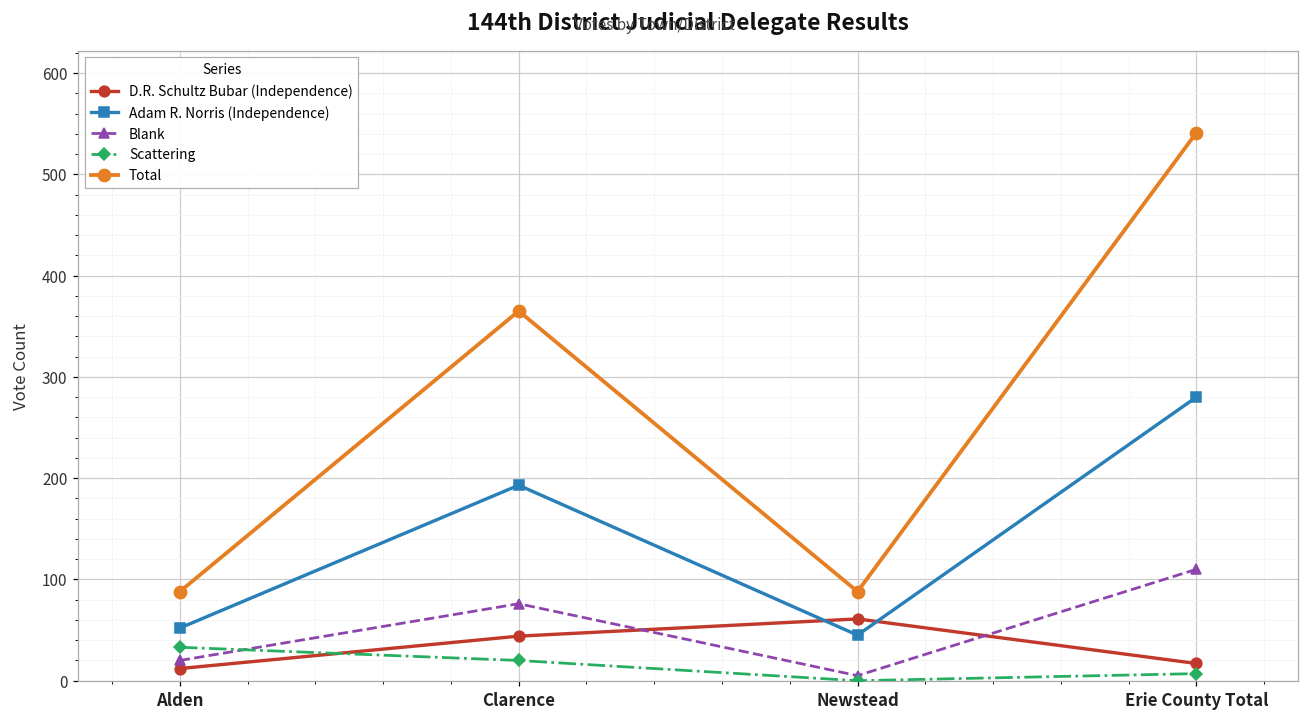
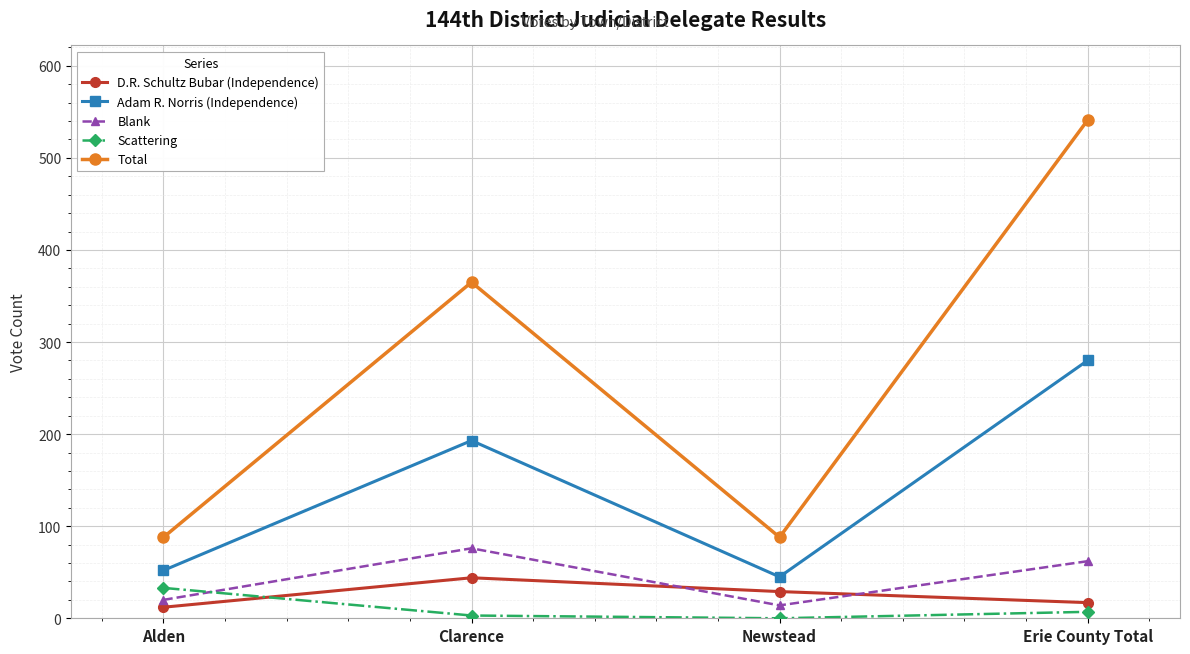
Scattering, Clarence: 20 -> 0
D.R. Schultz Bubar (Independence), Newstead: 60 -> 30
Blank, Newstead: 5 -> 14
Blank, Erie County Total: 110 -> 60
